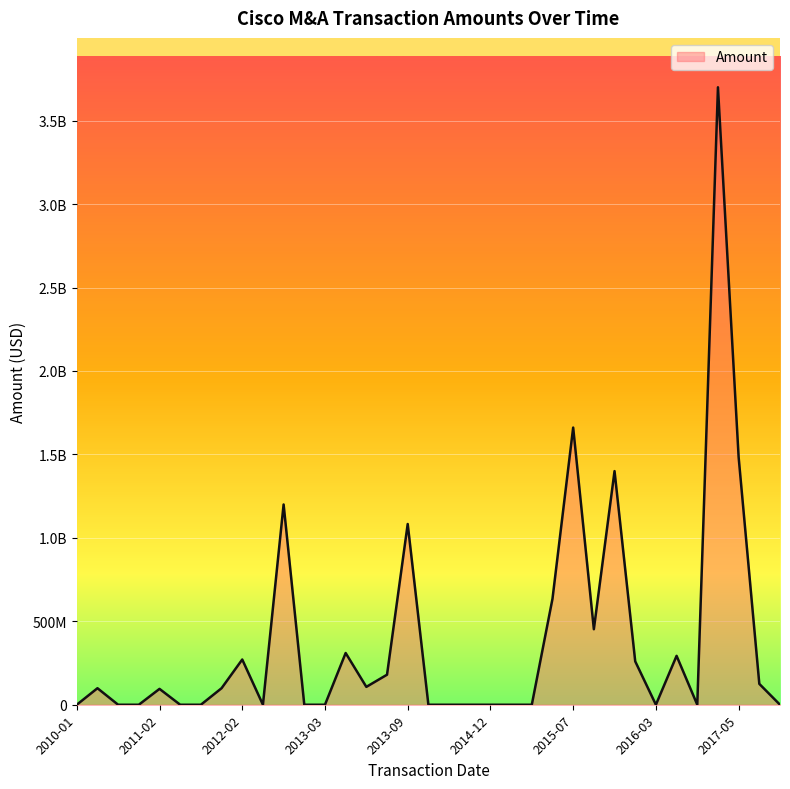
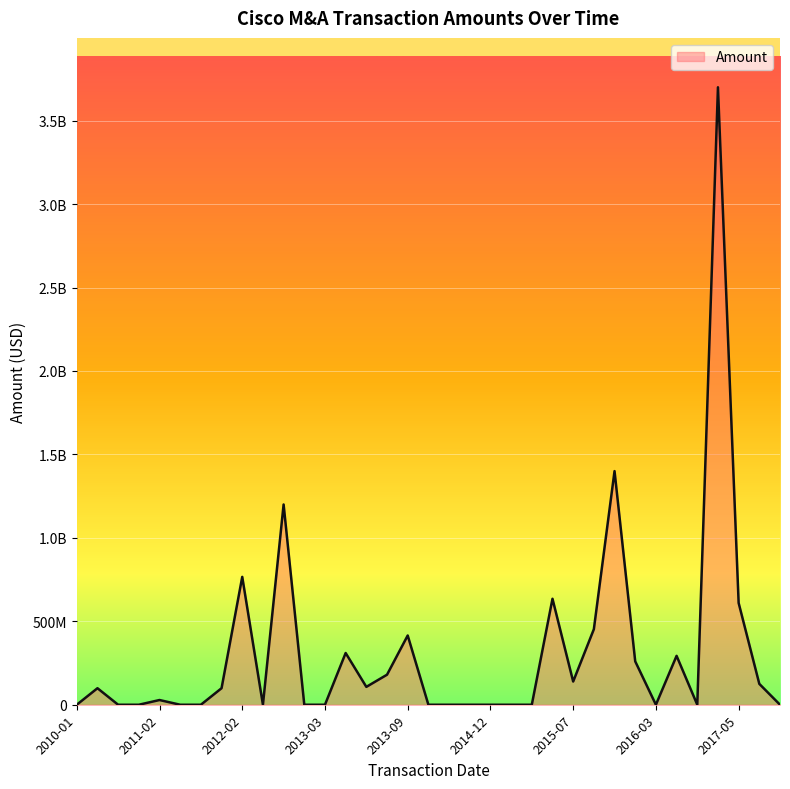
2011-02: 100000000 -> 30000000
2012-02: 270000000 -> 770000000
2013-09: 1080000000 -> 420000000
2015-07: 1660000000 -> 140000000
2017-05: 1480000000 -> 610000000
